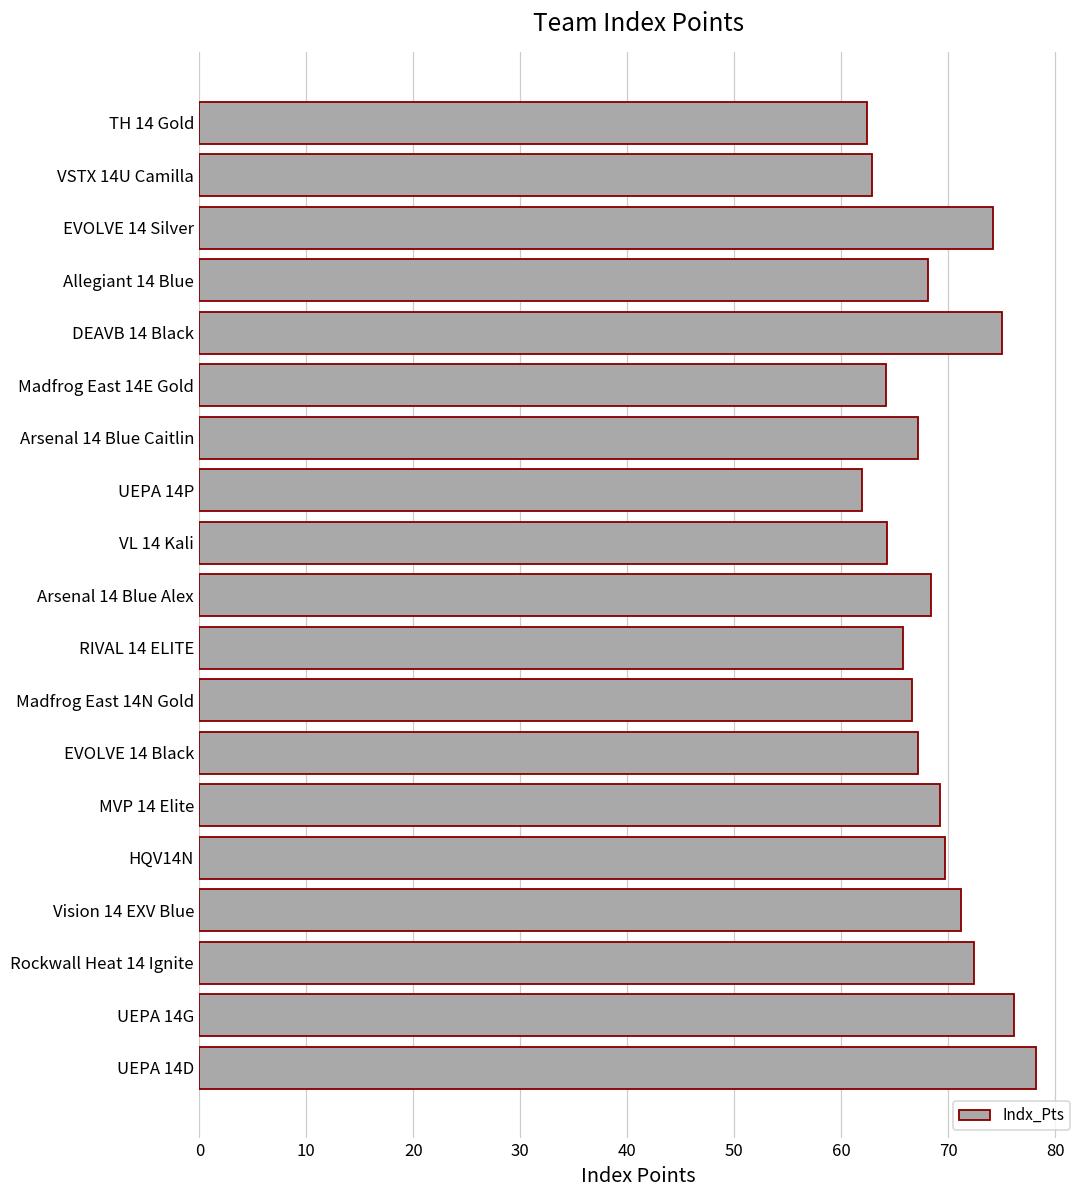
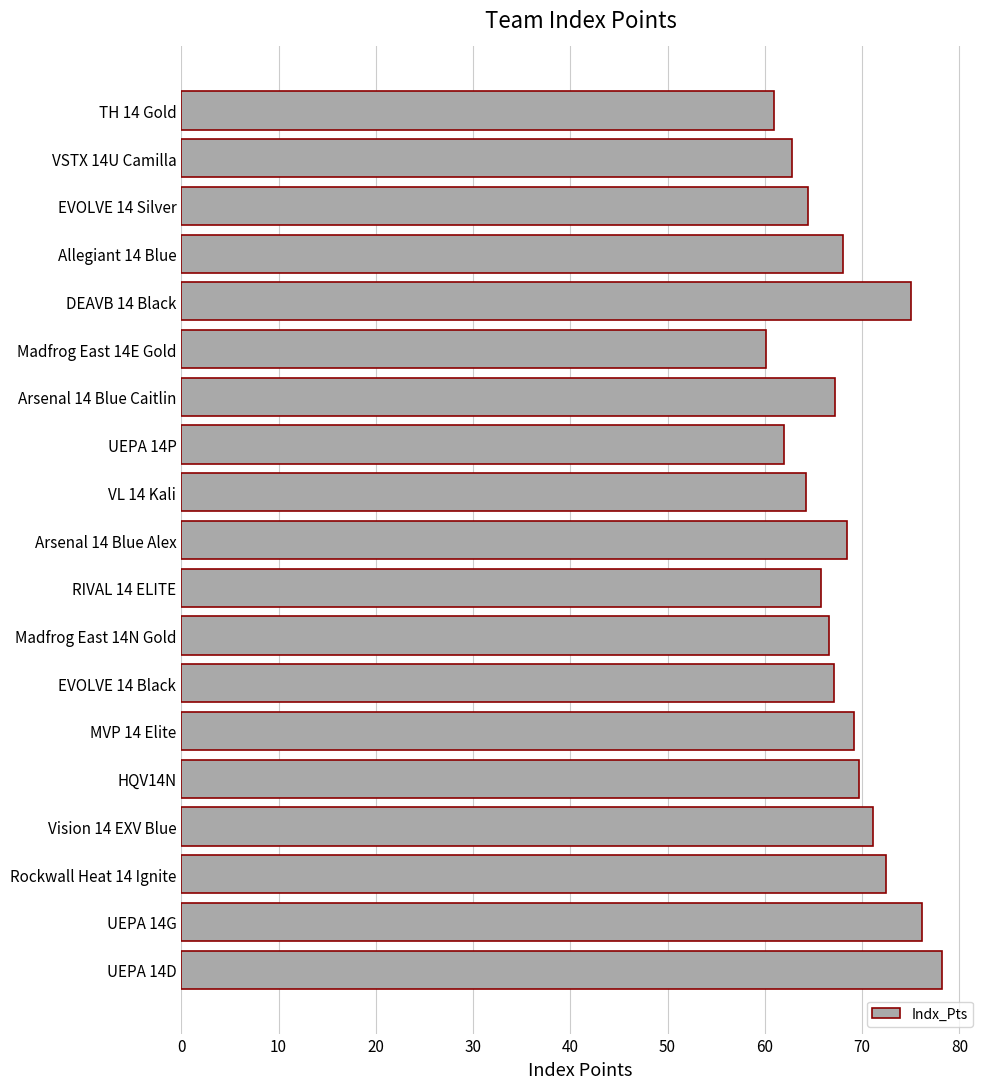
TH 14 Gold: 62 -> 61
EVOLVE 14 Silver: 74 -> 64
Madfrog East 14E Gold: 64 -> 60
